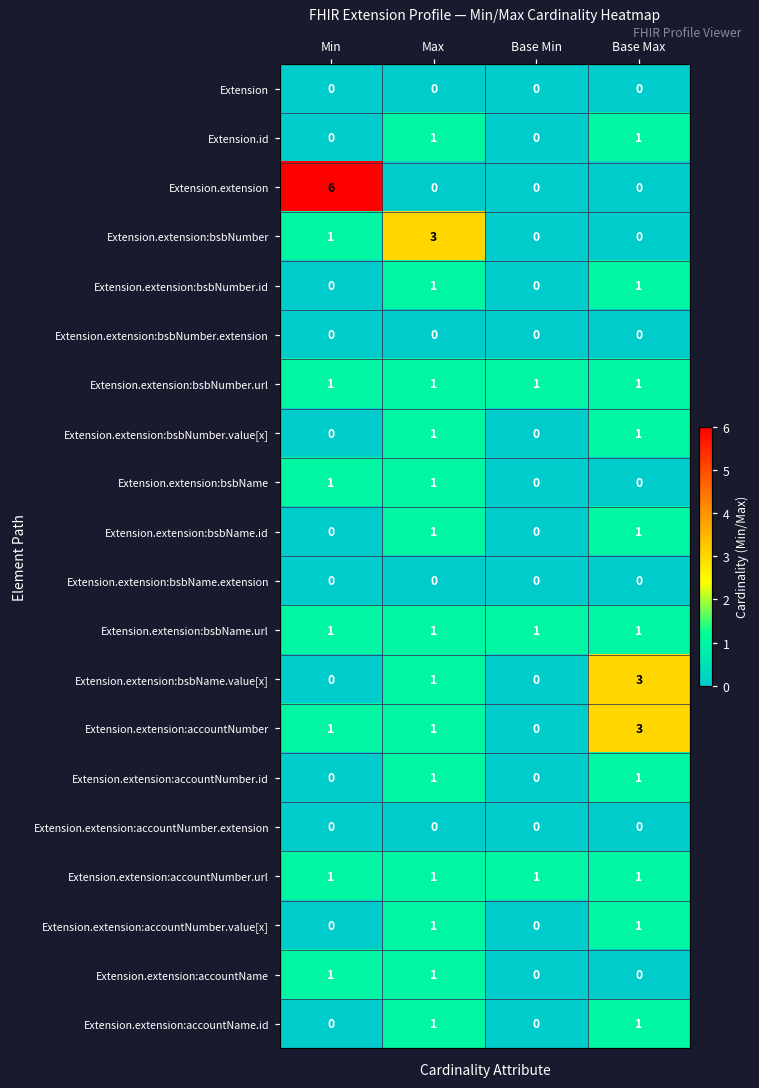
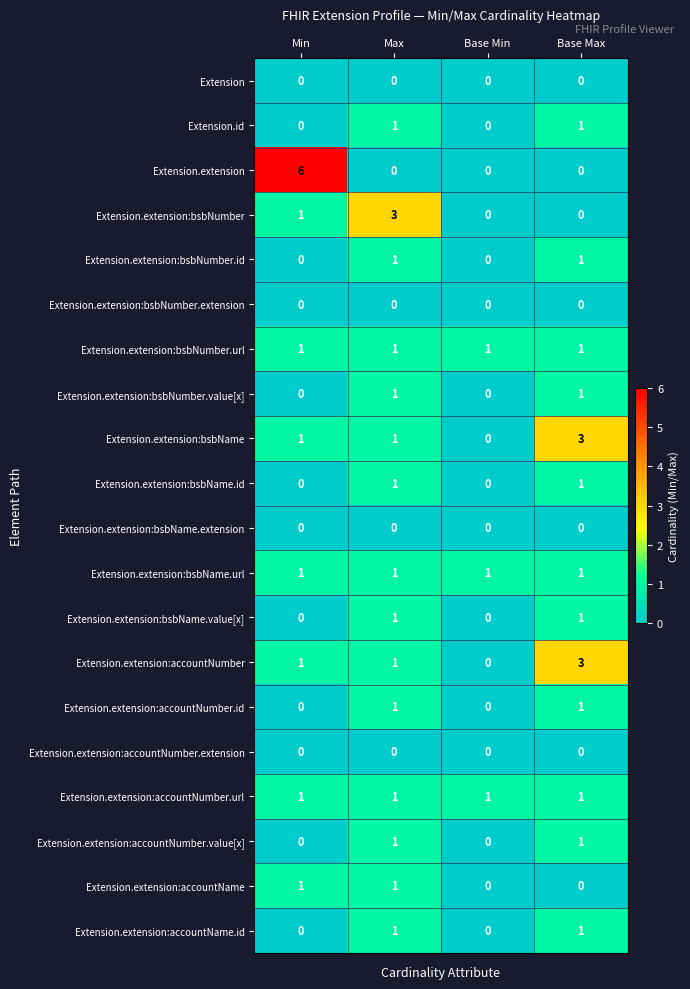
Extension.extension:bsbName, Base Max: 0 -> 3
Extension.extension:bsbName.value[x], Base Max: 3 -> 1
